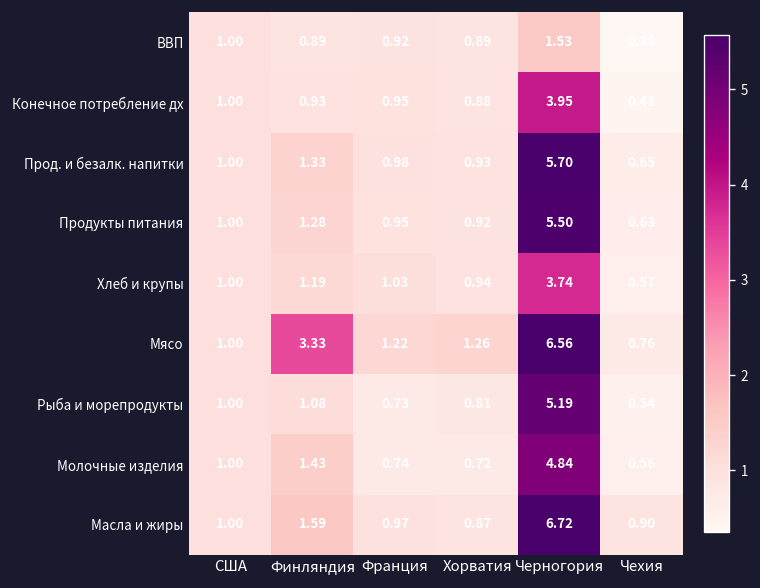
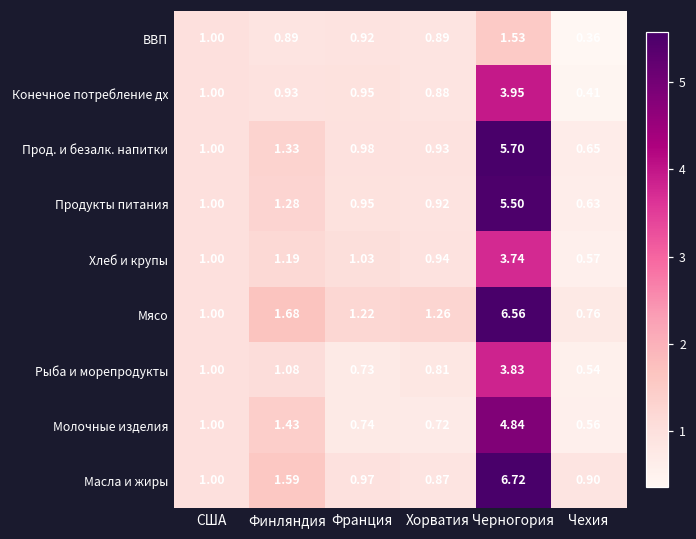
Мясо, Финляндия: 3.33 -> 1.68
Рыба и морепродукты, Черногория: 5.19 -> 3.83
